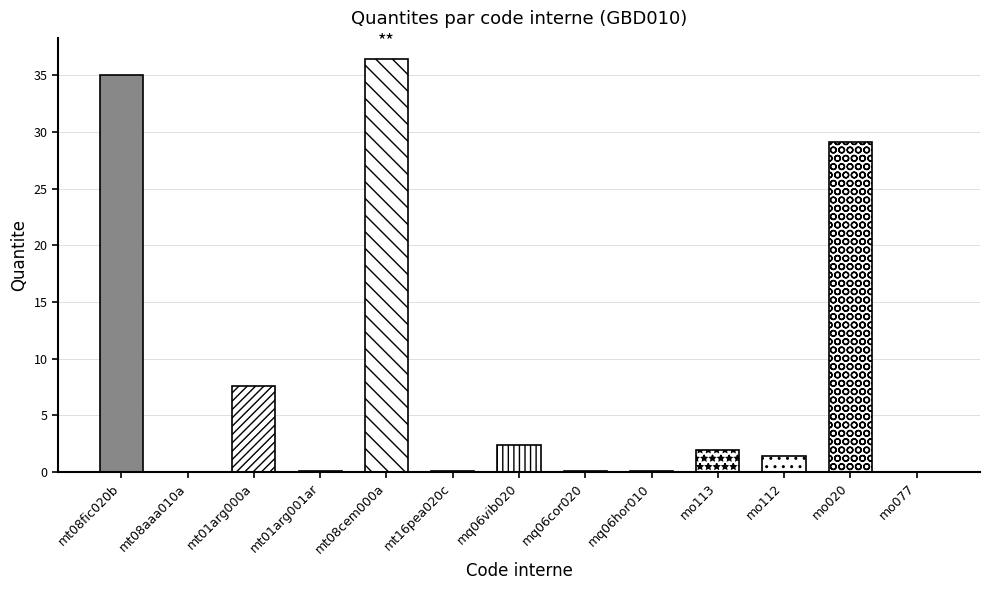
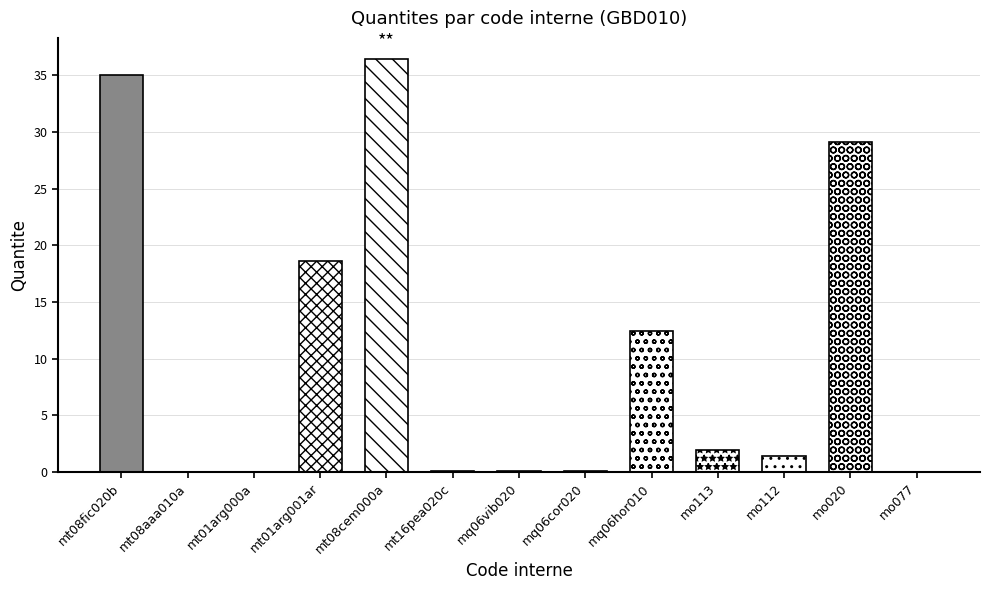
mt01arg000a: 7.6 -> 0.0
mt01arg001ar: 0.1 -> 18.6
mq06vib020: 2.4 -> 0.1
mq06hor010: 0.1 -> 12.5
